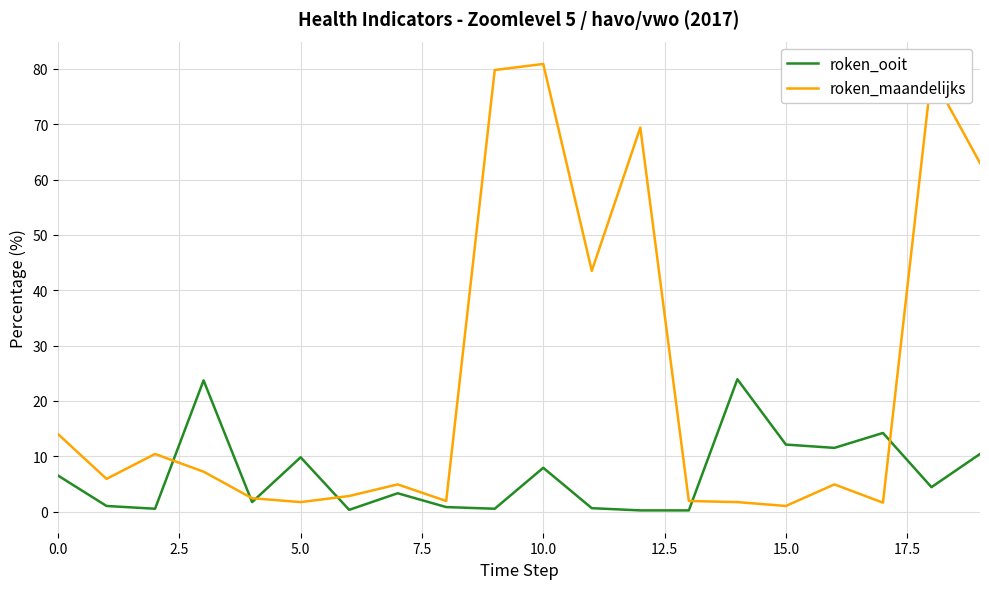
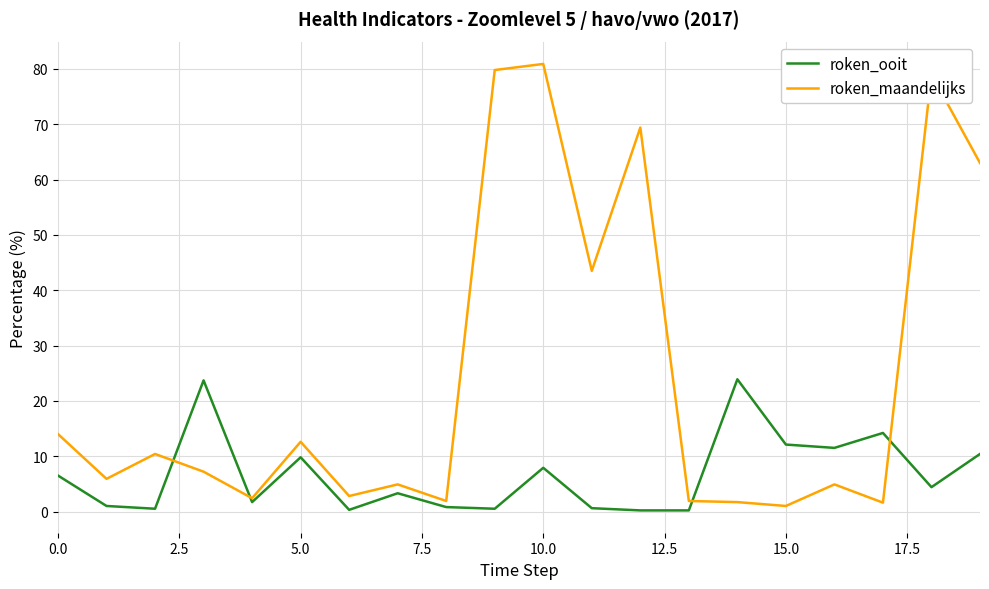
roken_maandelijks, 5.0: 2 -> 13
